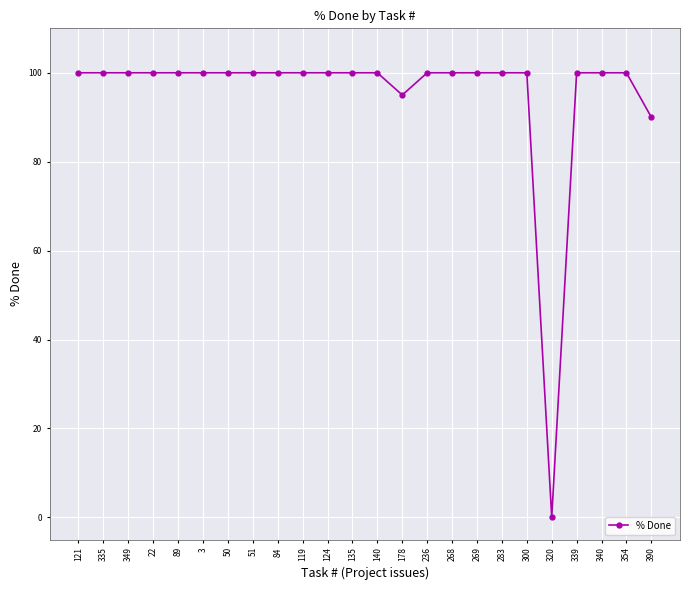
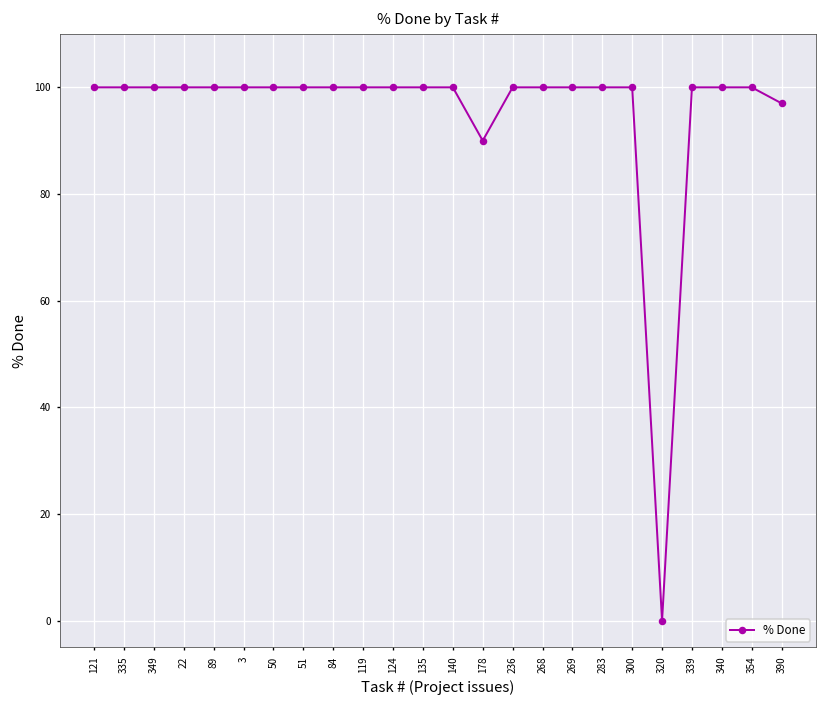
178: 95 -> 90
390: 90 -> 97
